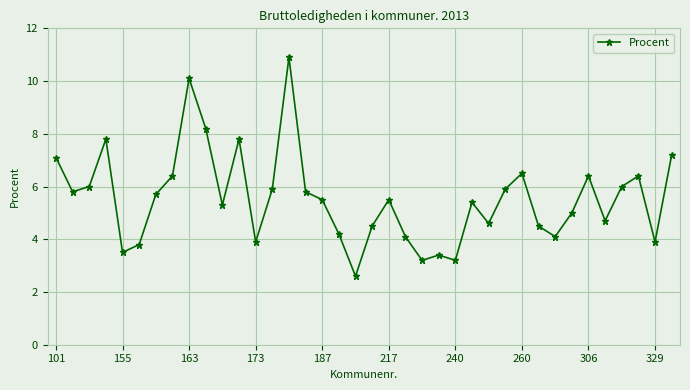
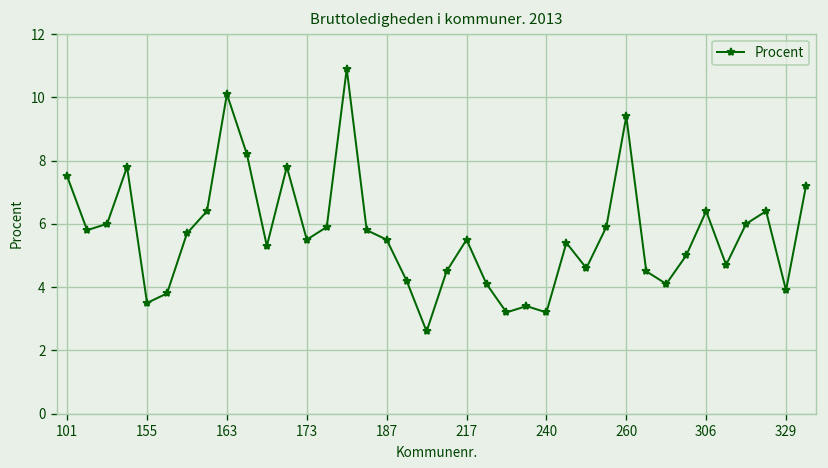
101: 7.1 -> 7.5
173: 3.9 -> 5.5
260: 6.5 -> 9.4
